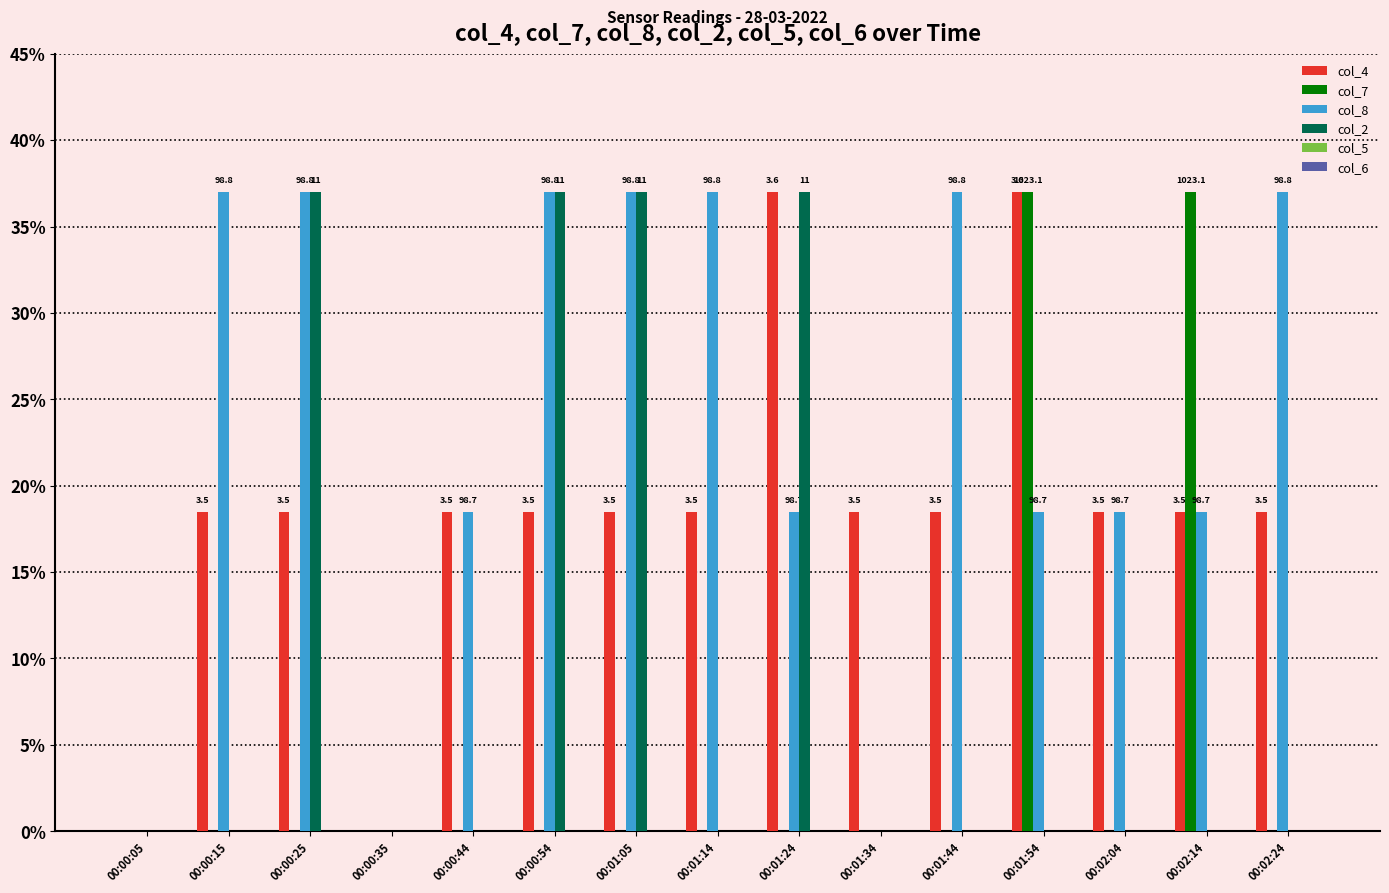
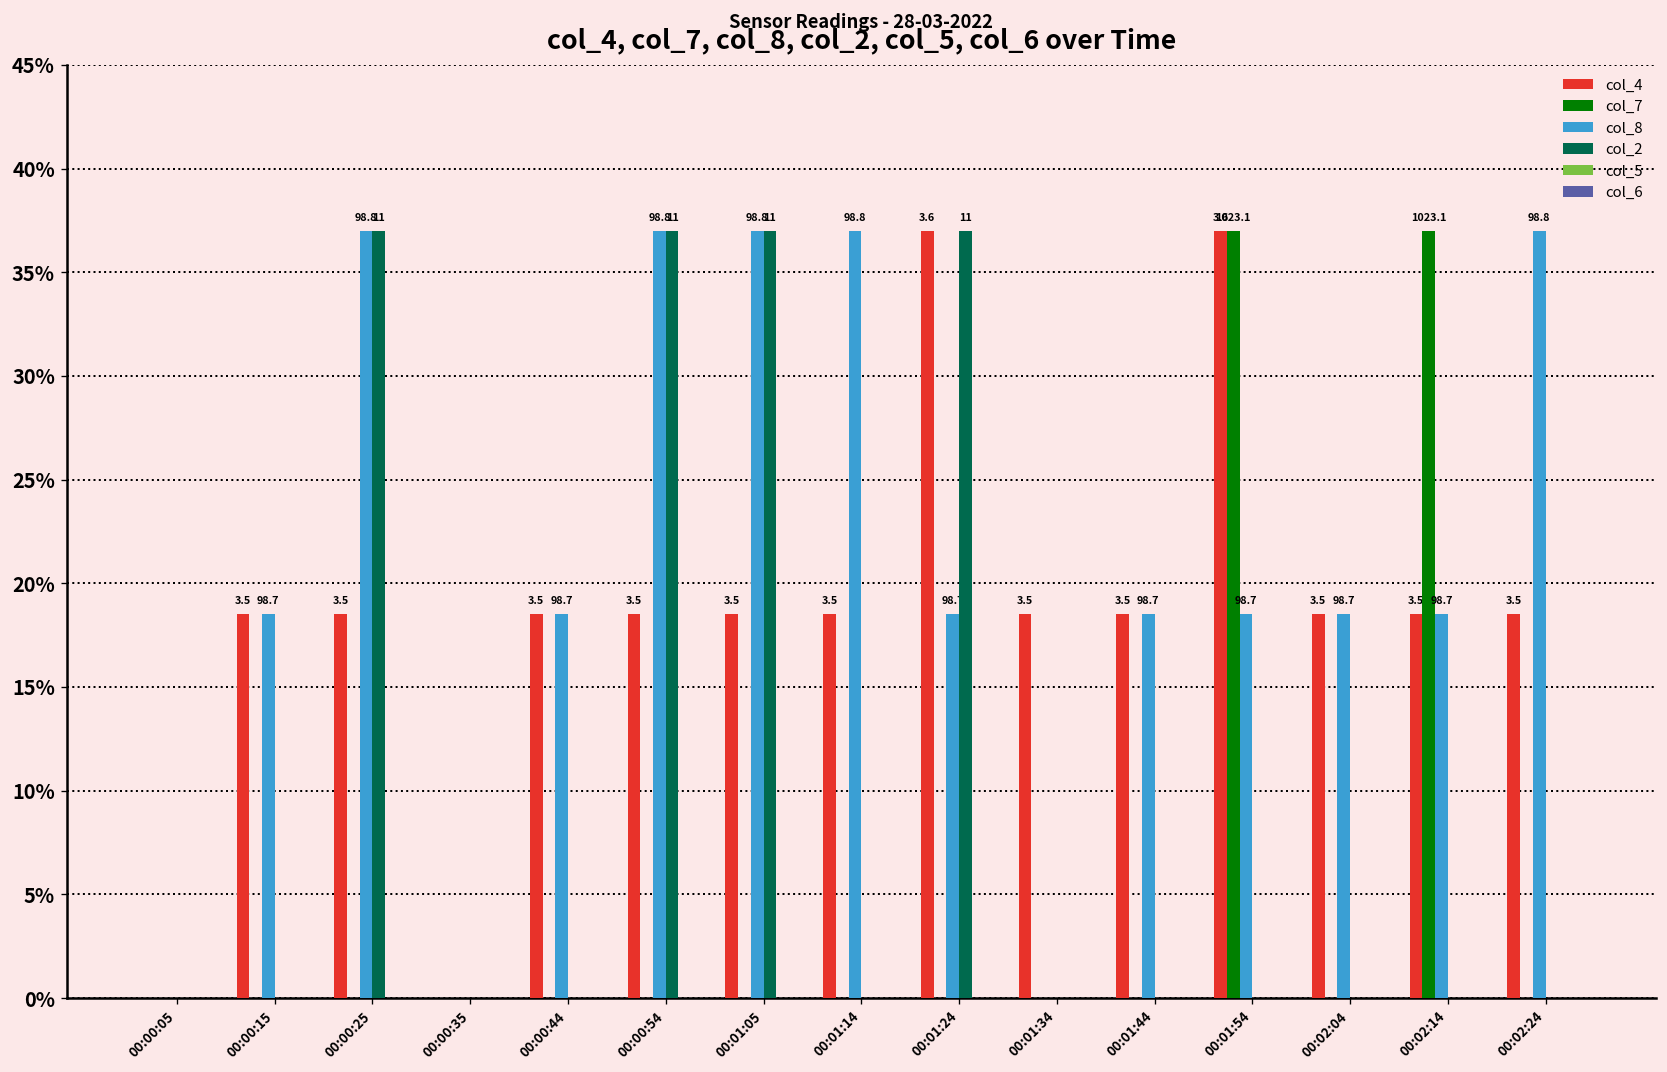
col_8, 00:00:15: 98.8 -> 98.7
col_8, 00:01:44: 98.8 -> 98.7
